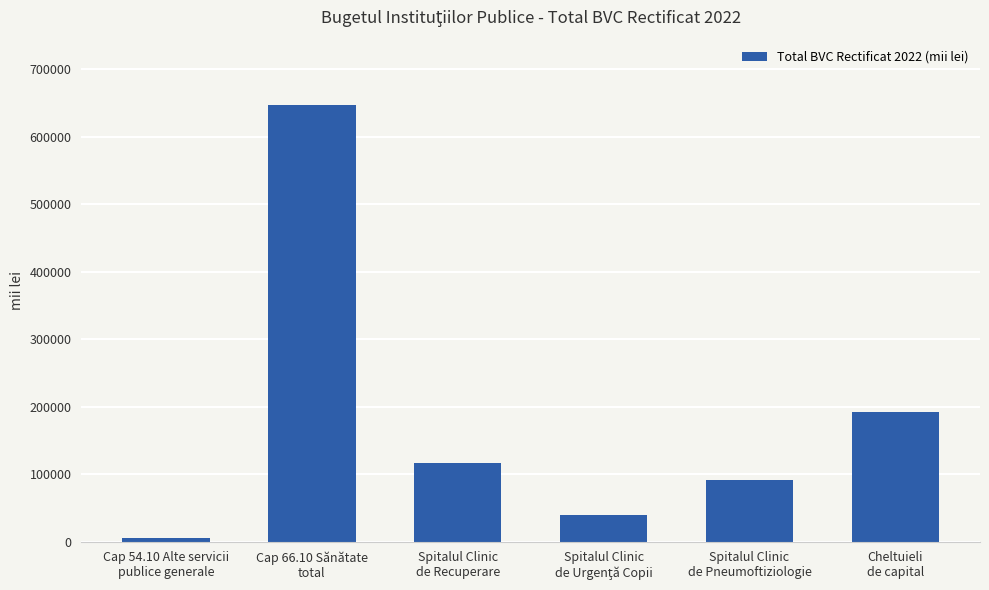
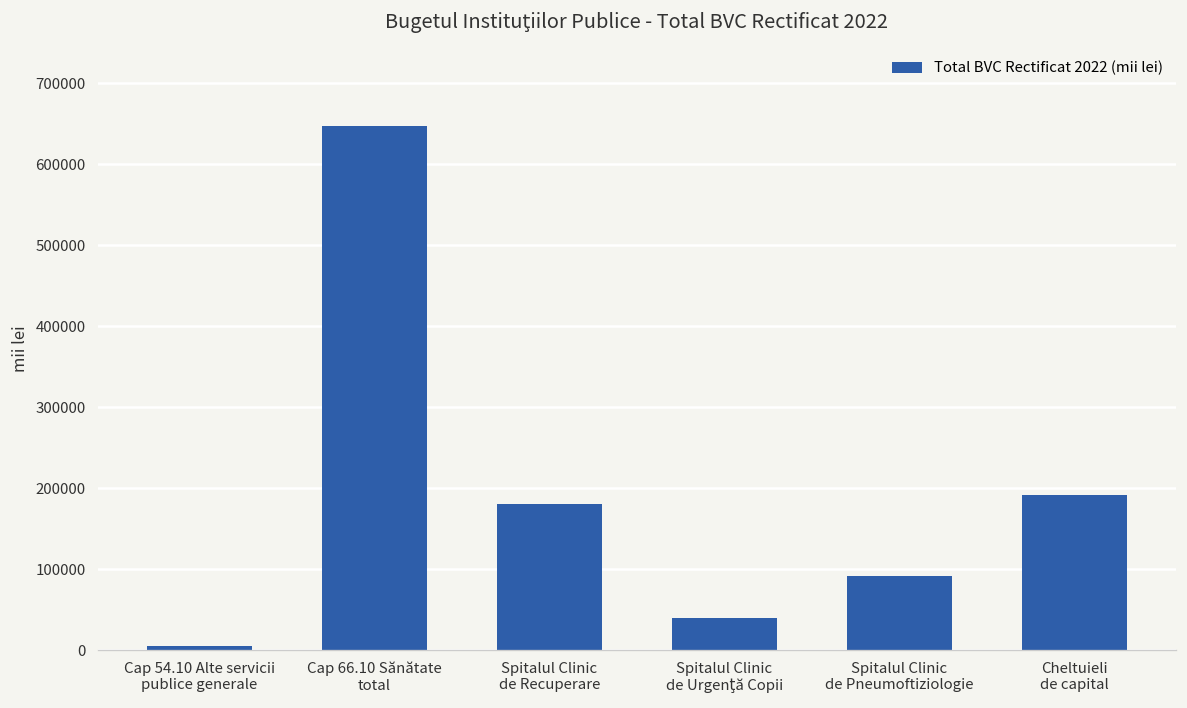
Spitalul Clinic de Recuperare: 120000 -> 180000
